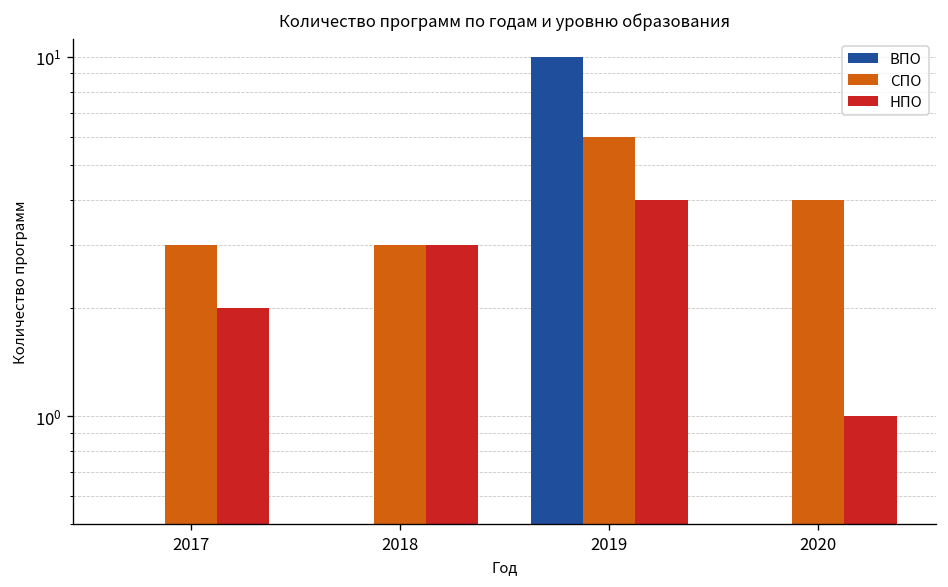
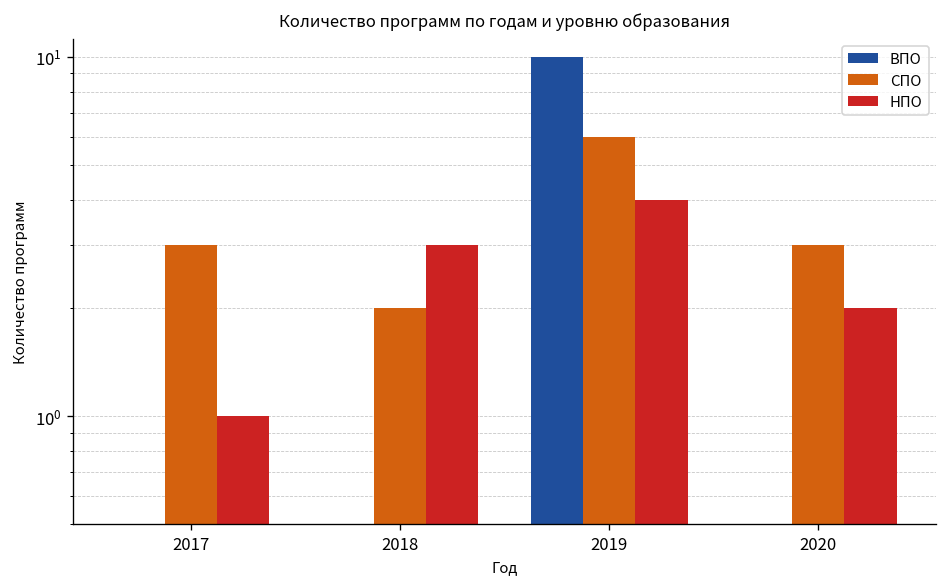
НПО, 2017: 2 -> 1
СПО, 2018: 3 -> 2
СПО, 2020: 4 -> 3
НПО, 2020: 1 -> 2
